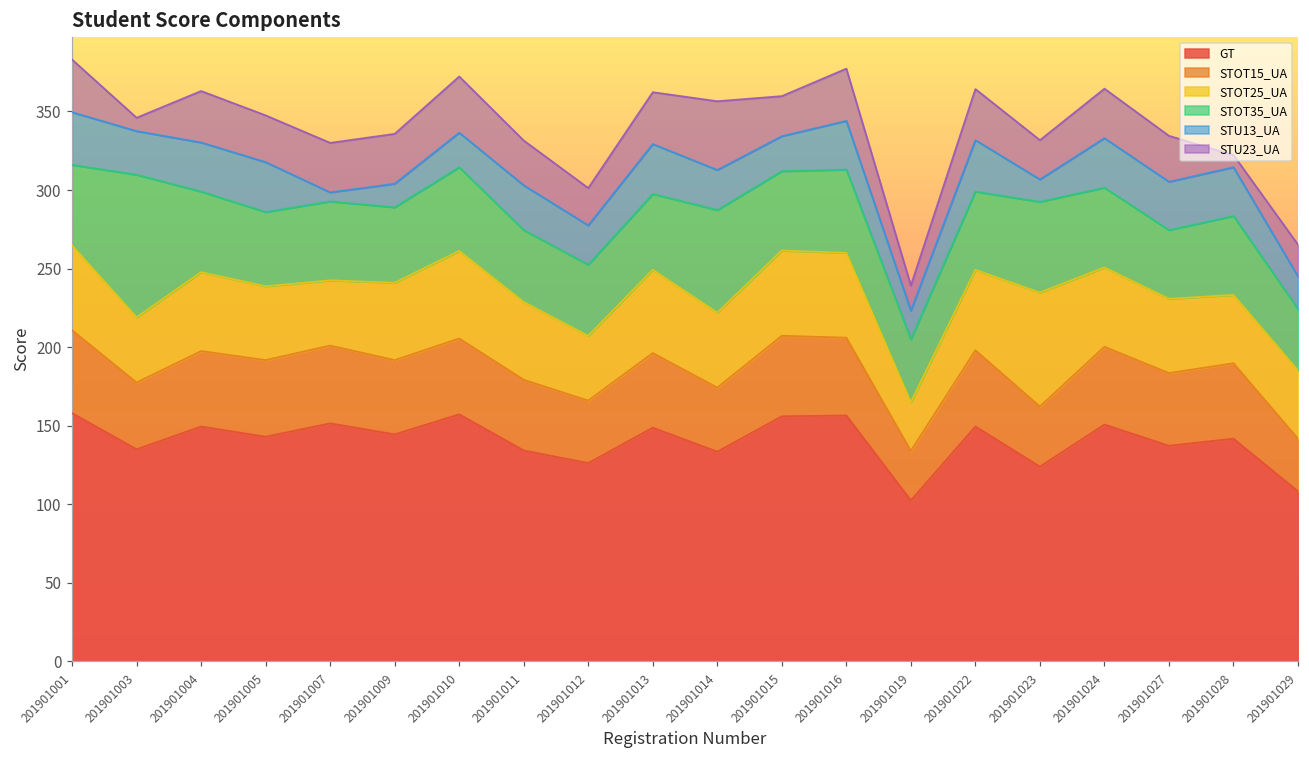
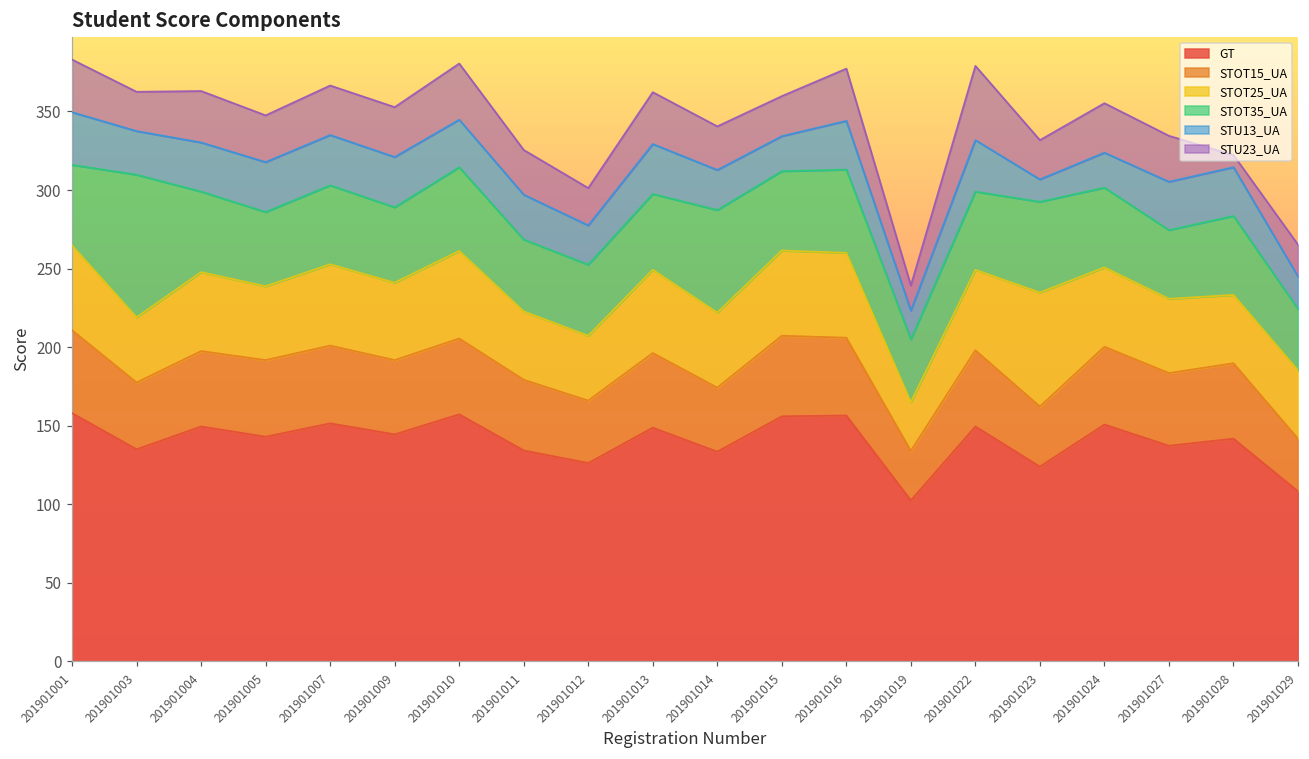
STU23_UA, 201901003: 9 -> 25
STOT25_UA, 201901007: 42 -> 52
STU13_UA, 201901007: 6 -> 32
STU13_UA, 201901009: 15 -> 32
STU13_UA, 201901010: 22 -> 30
STOT25_UA, 201901011: 50 -> 44
STU23_UA, 201901014: 44 -> 28
STU23_UA, 201901022: 33 -> 47
STU13_UA, 201901024: 32 -> 22
